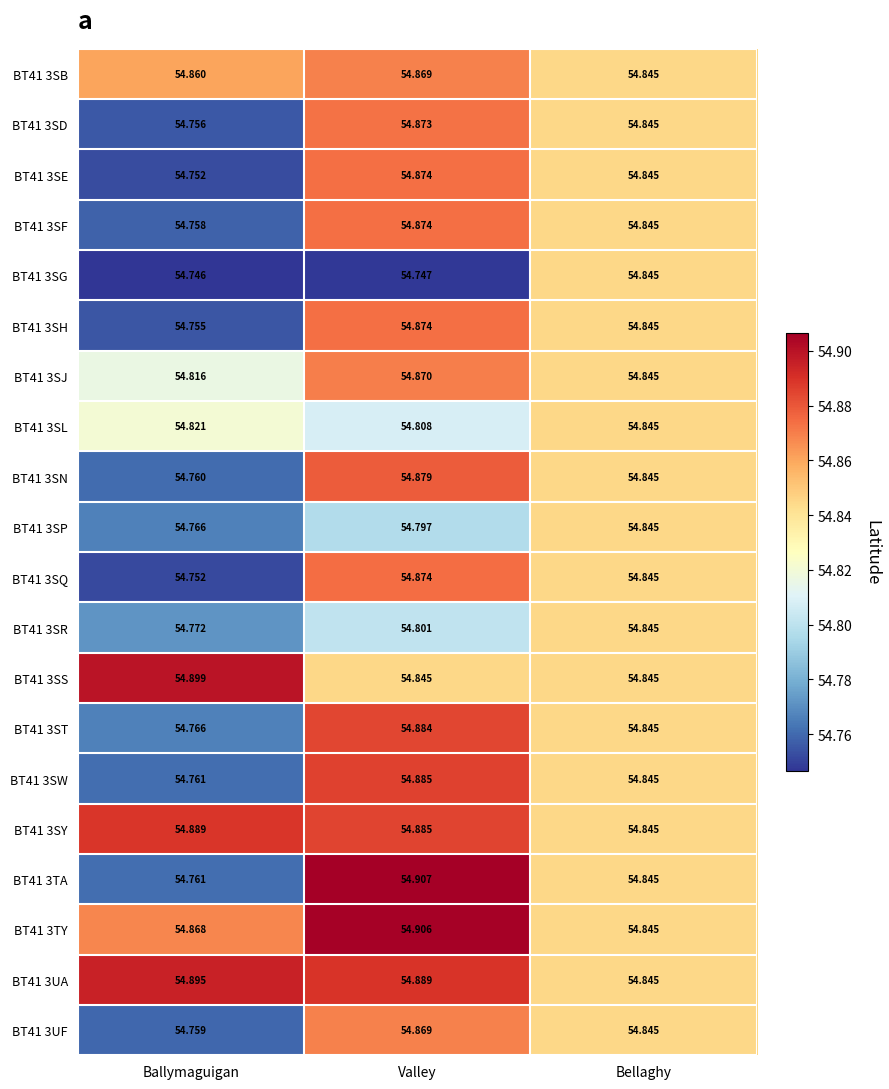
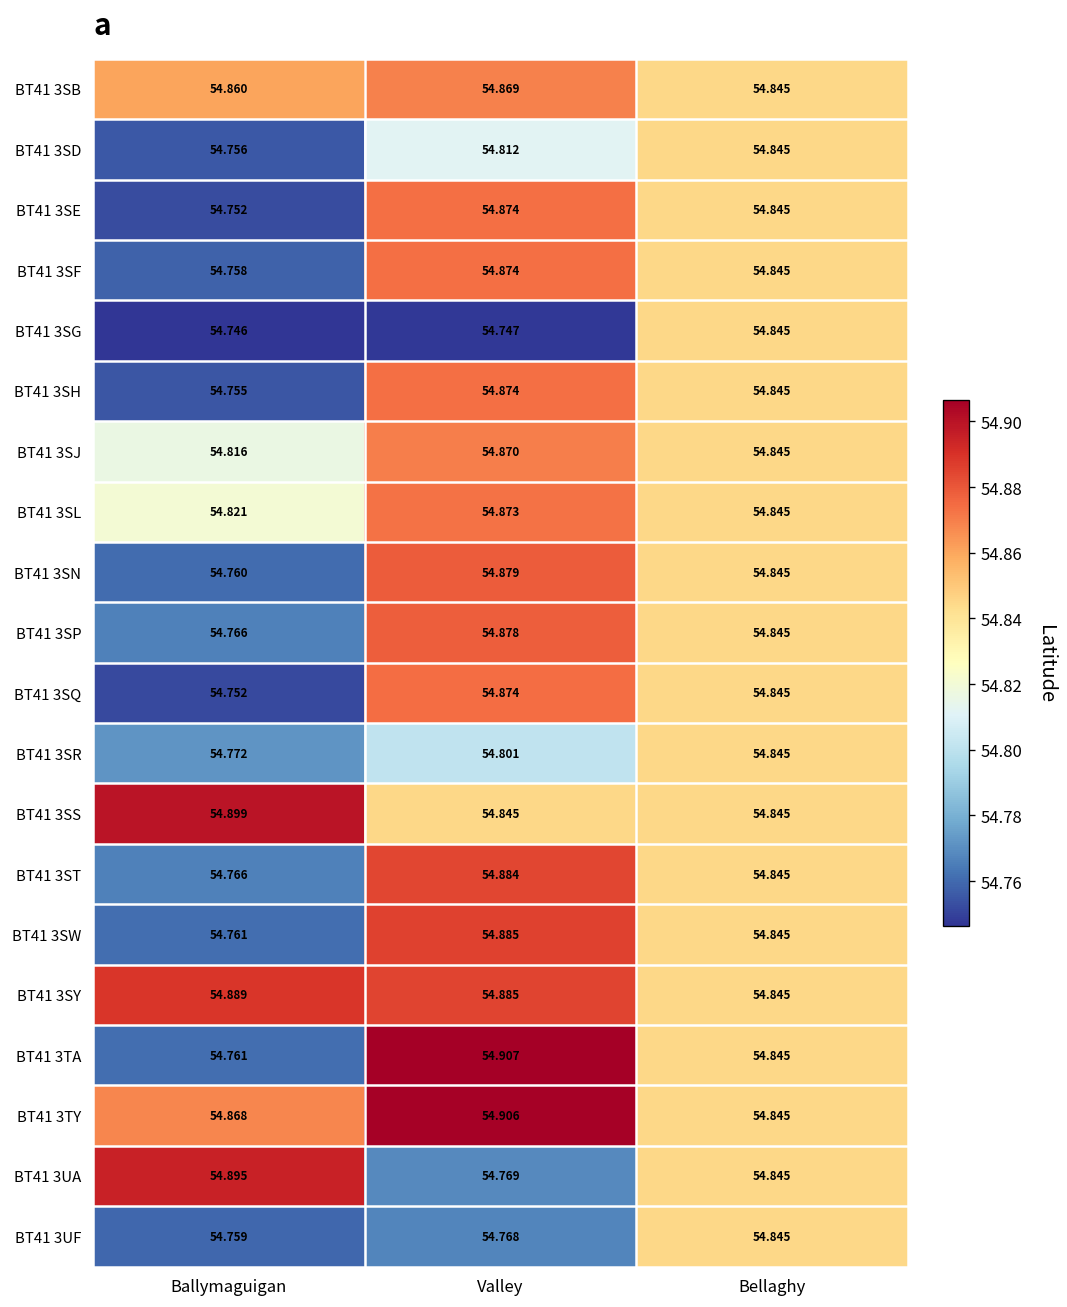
BT41 3SD, Valley: 54.873 -> 54.812
BT41 3SL, Valley: 54.808 -> 54.873
BT41 3SP, Valley: 54.797 -> 54.878
BT41 3UA, Valley: 54.889 -> 54.769
BT41 3UF, Valley: 54.869 -> 54.768
